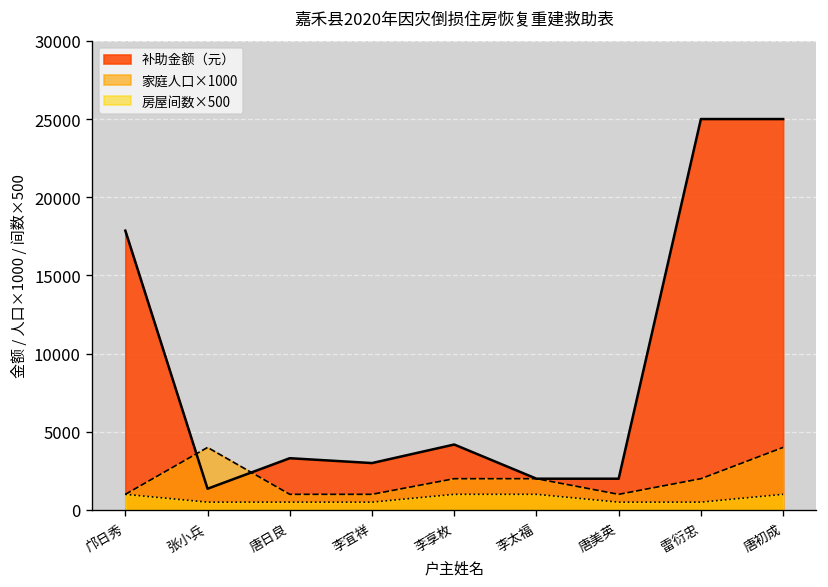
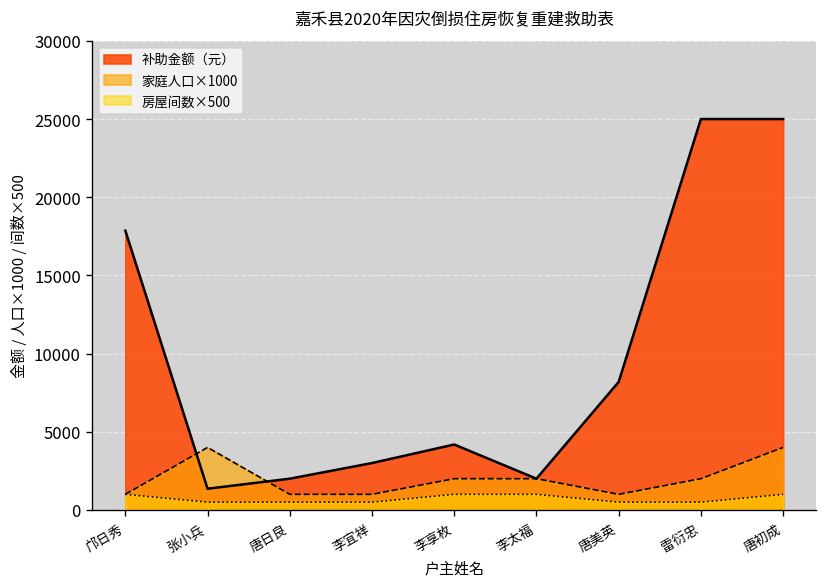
补助金额（元）, 唐日良: 3300 -> 2000
补助金额（元）, 唐美英: 2000 -> 8200
